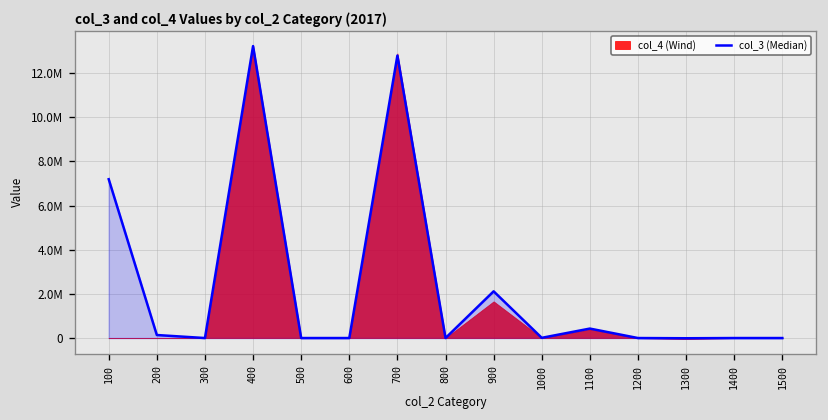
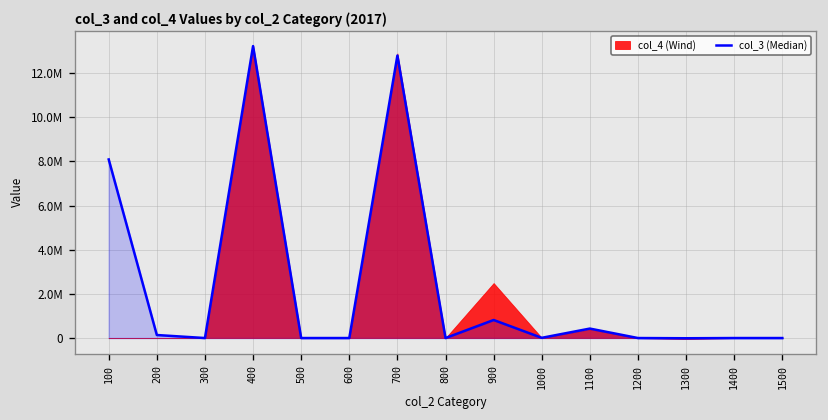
col_3 (Median), 100: 7200000 -> 8100000
col_3 (Median), 900: 2100000 -> 800000
col_4 (Wind), 900: 1700000 -> 2500000
